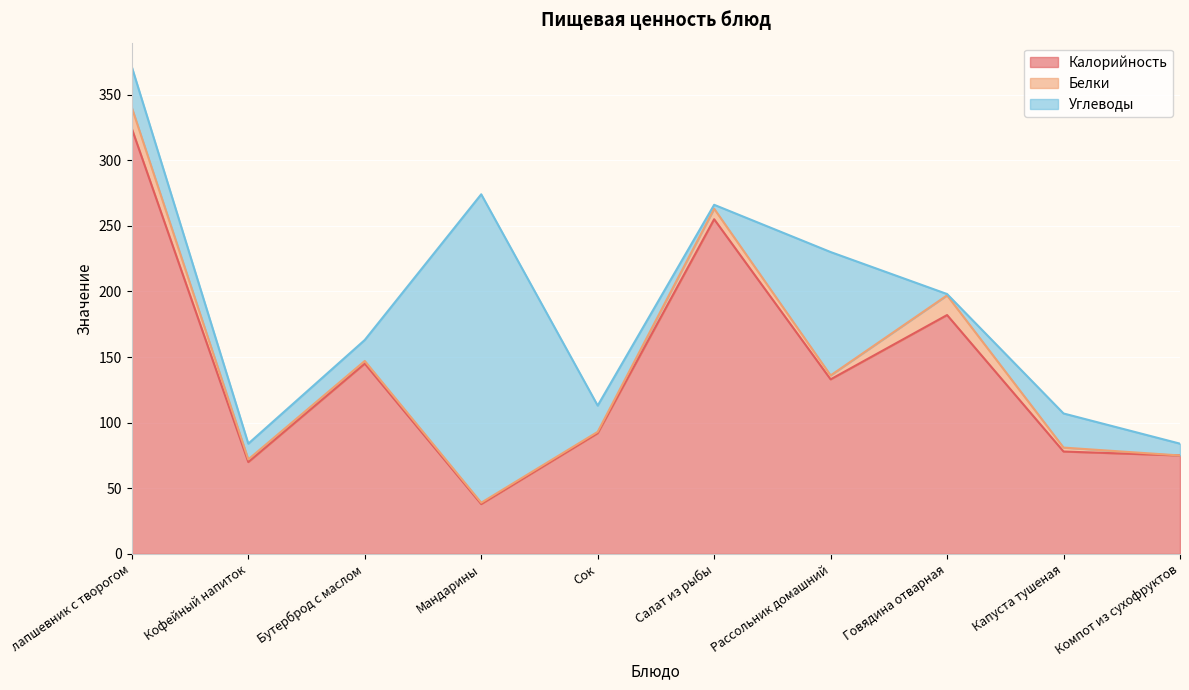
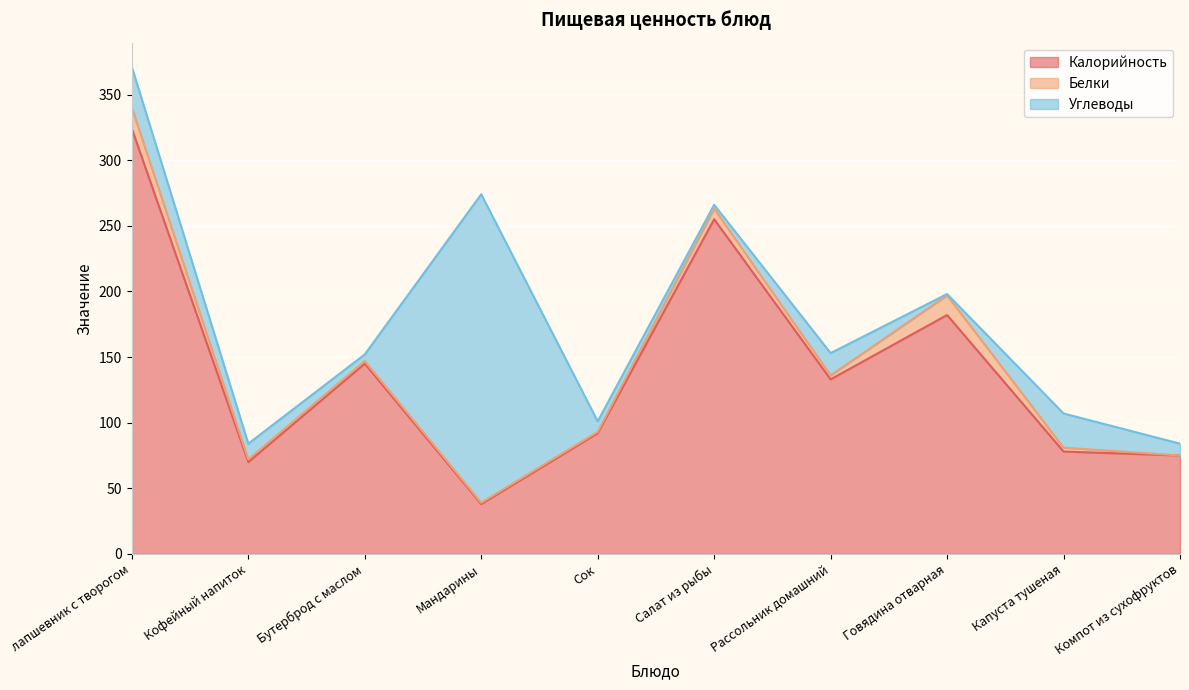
Углеводы, Бутерброд с маслом: 16 -> 5
Углеводы, Сок: 20 -> 8
Углеводы, Рассольник домашний: 94 -> 17
